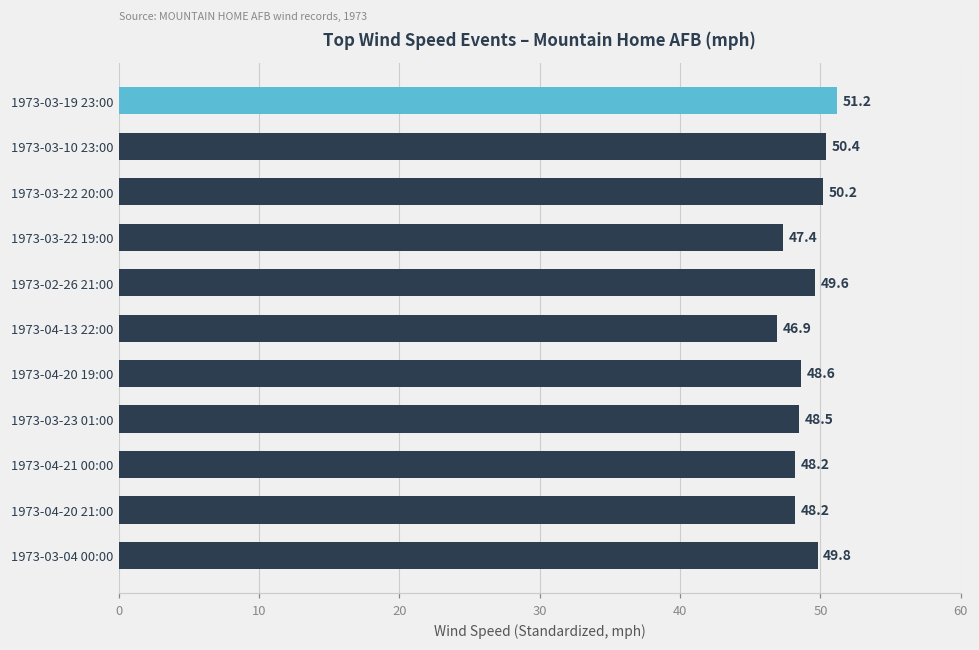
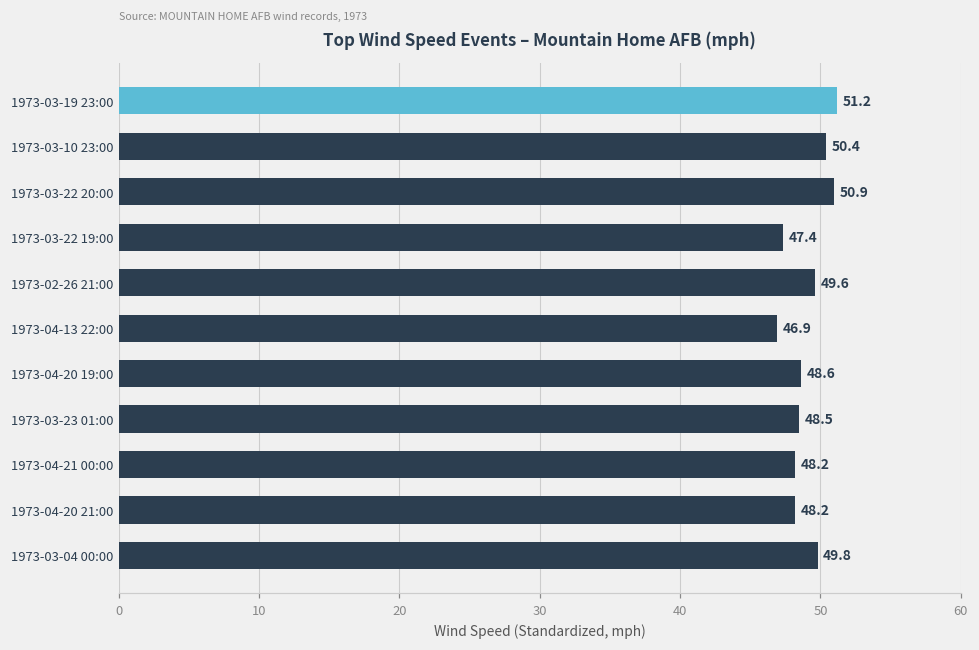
1973-03-22 20:00: 50.2 -> 50.9
